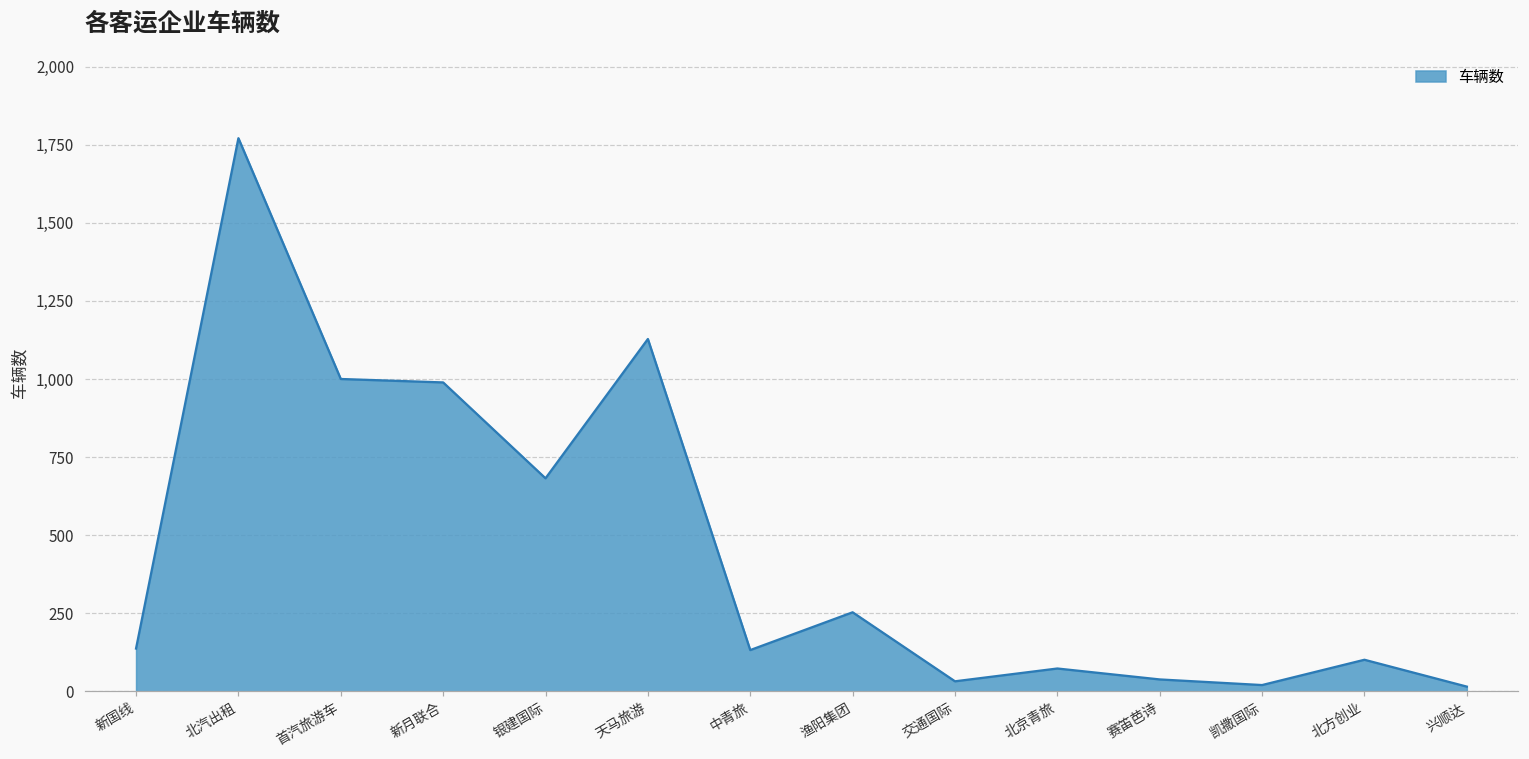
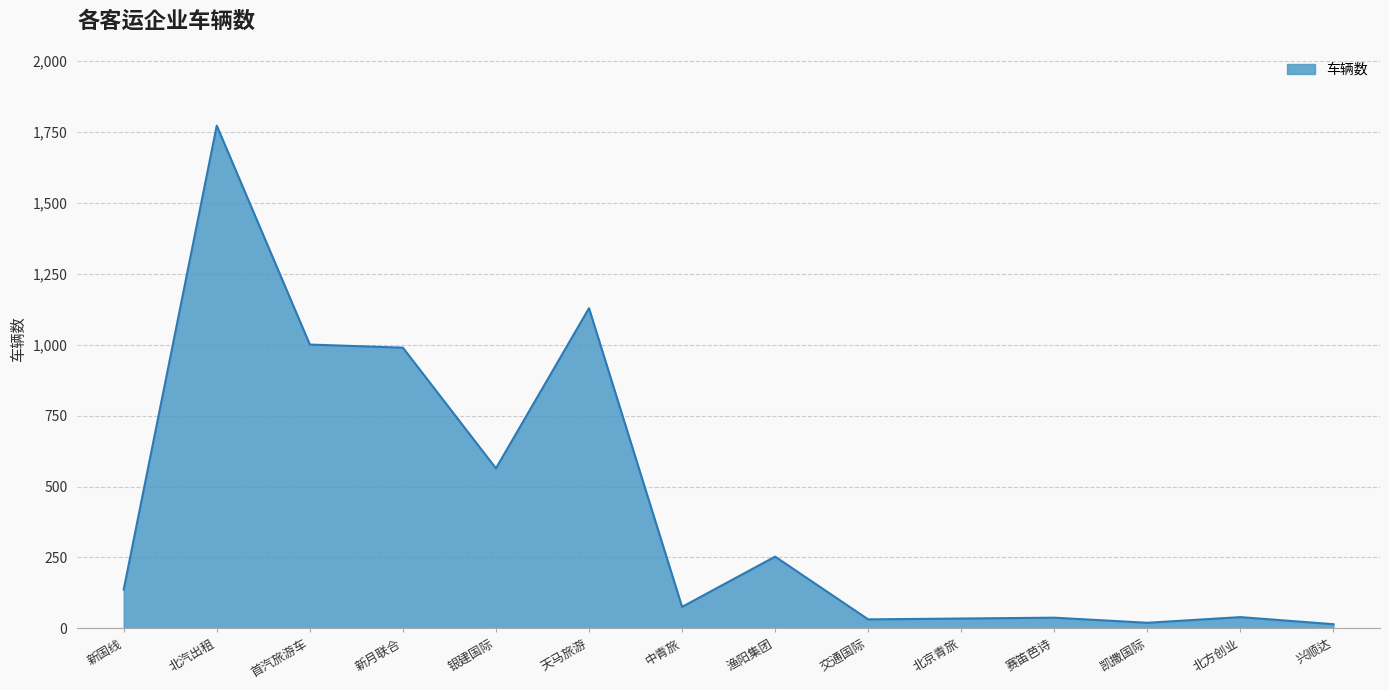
银建国际: 680 -> 560
中青旅: 130 -> 80
北京青旅: 70 -> 40
北方创业: 100 -> 40
